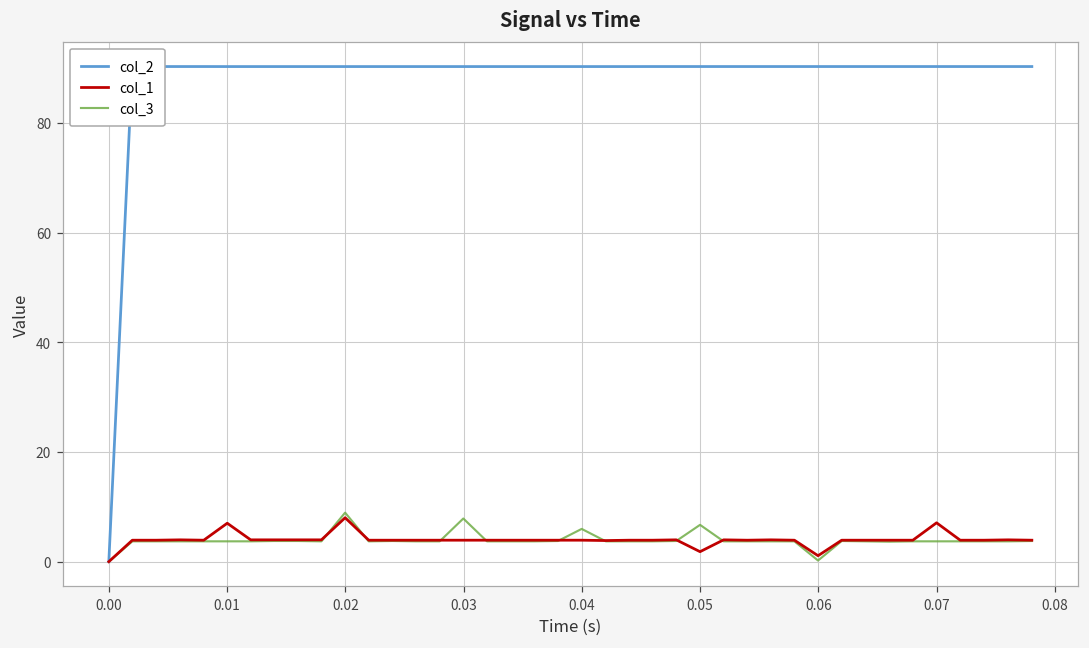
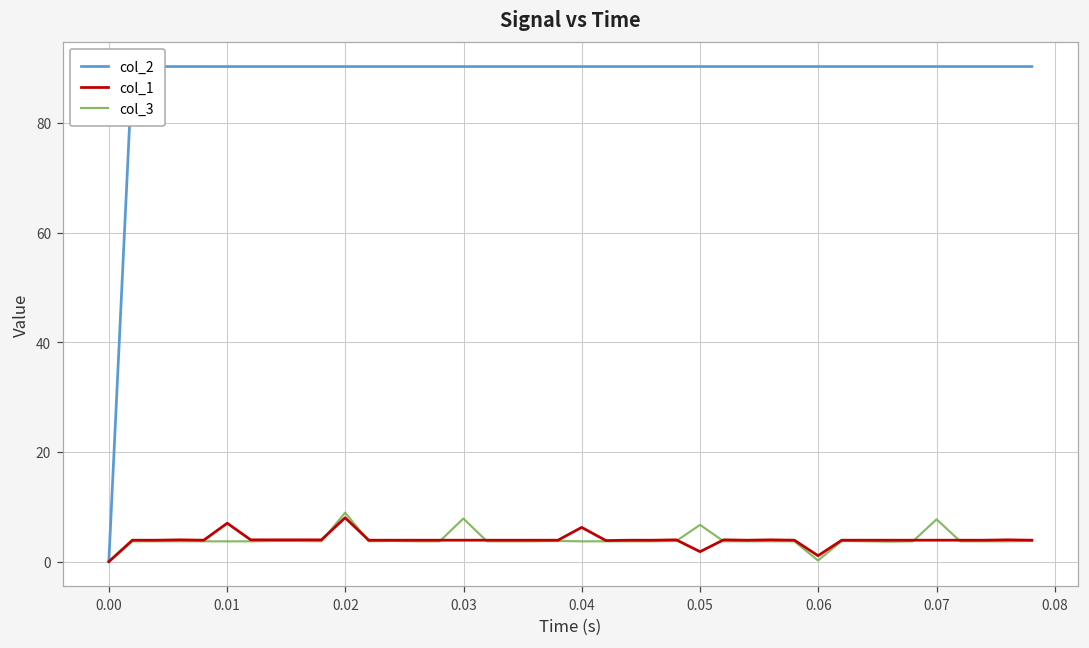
col_1, 0.04: 4 -> 6
col_3, 0.04: 6 -> 4
col_1, 0.07: 7 -> 4
col_3, 0.07: 4 -> 8
